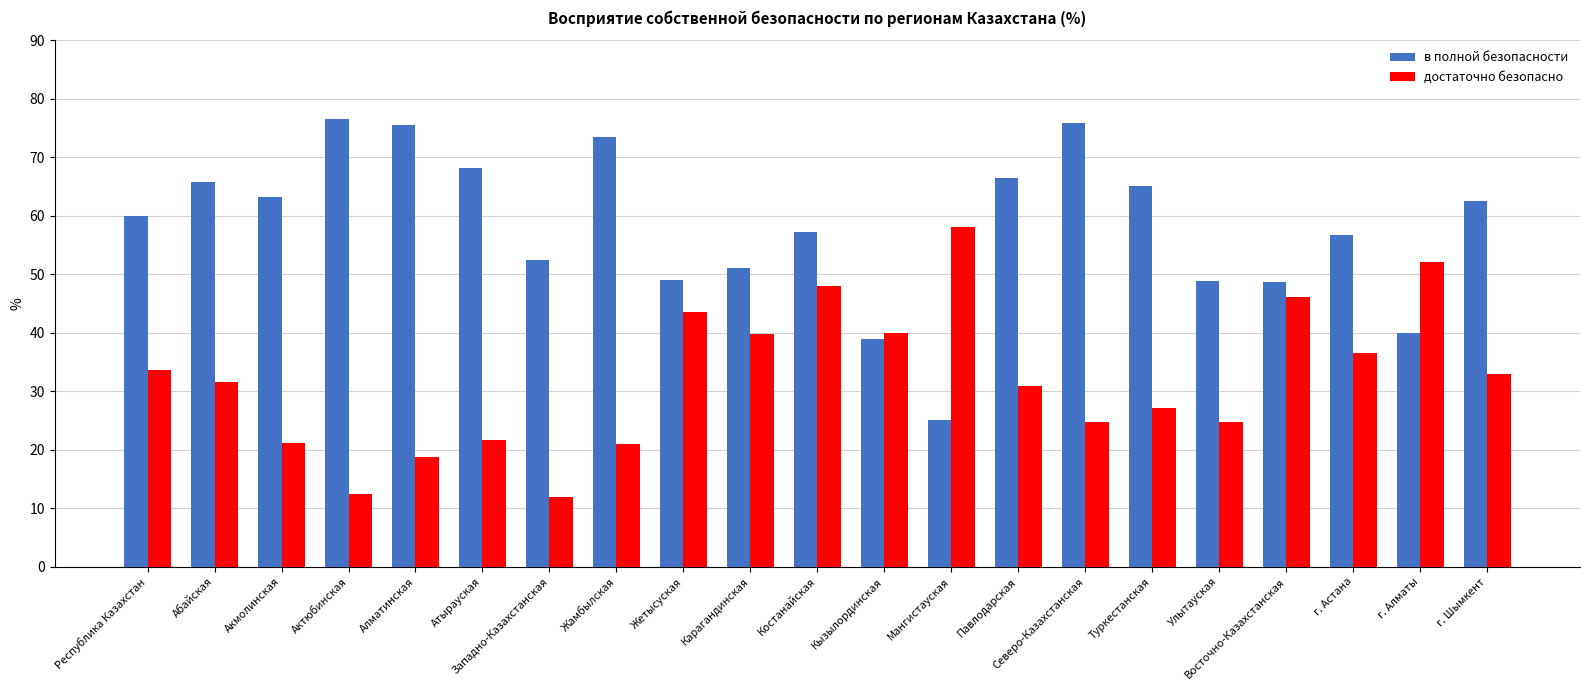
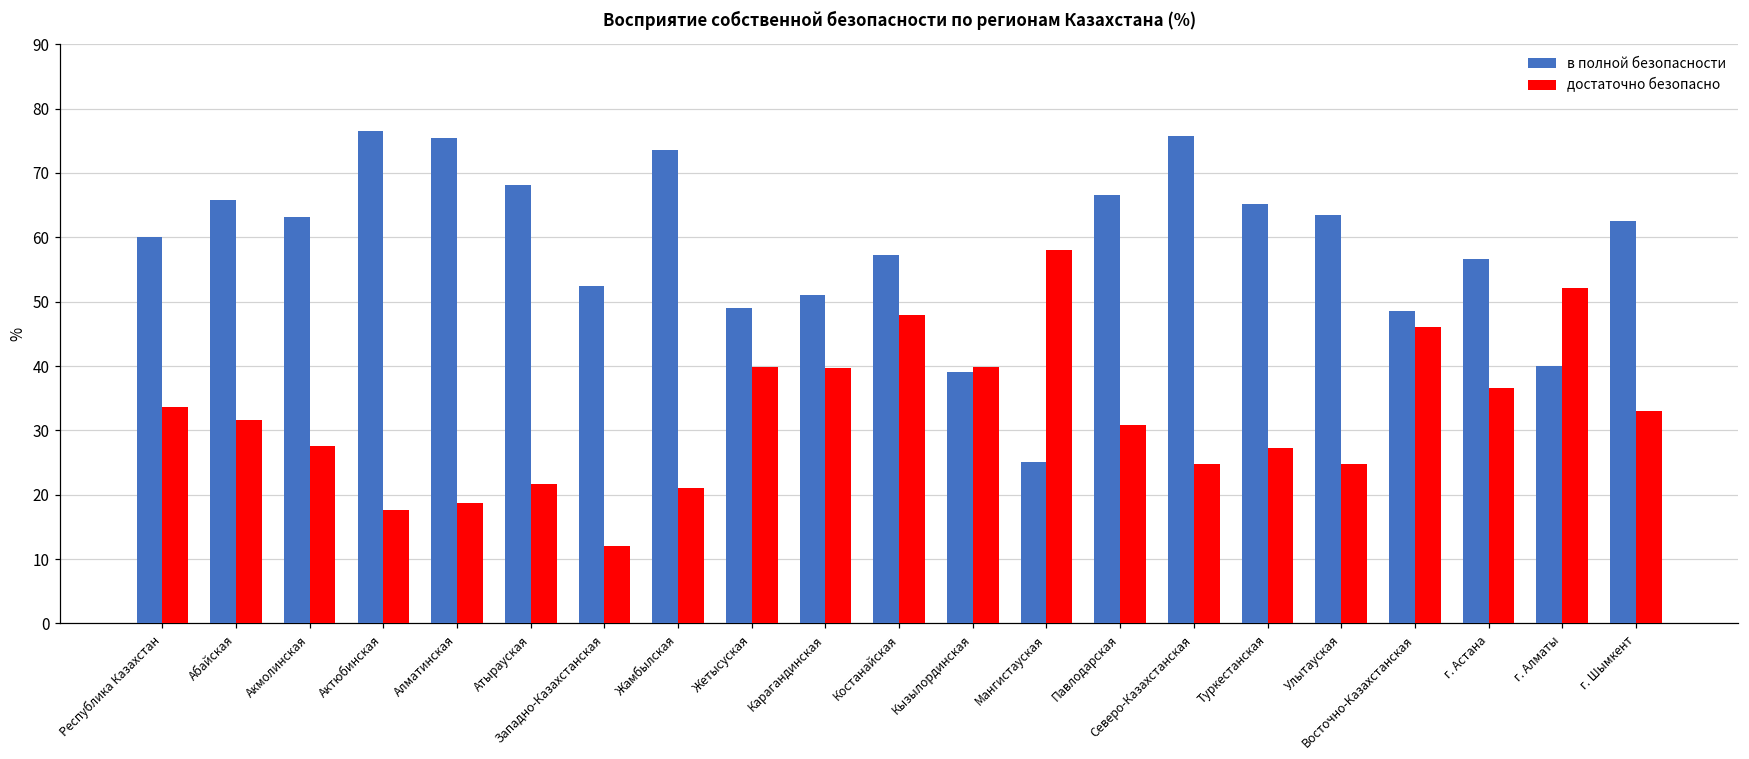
достаточно безопасно, Акмолинская: 21 -> 28
достаточно безопасно, Актюбинская: 13 -> 18
достаточно безопасно, Жетысуская: 44 -> 40
в полной безопасности, Улытауская: 49 -> 63
